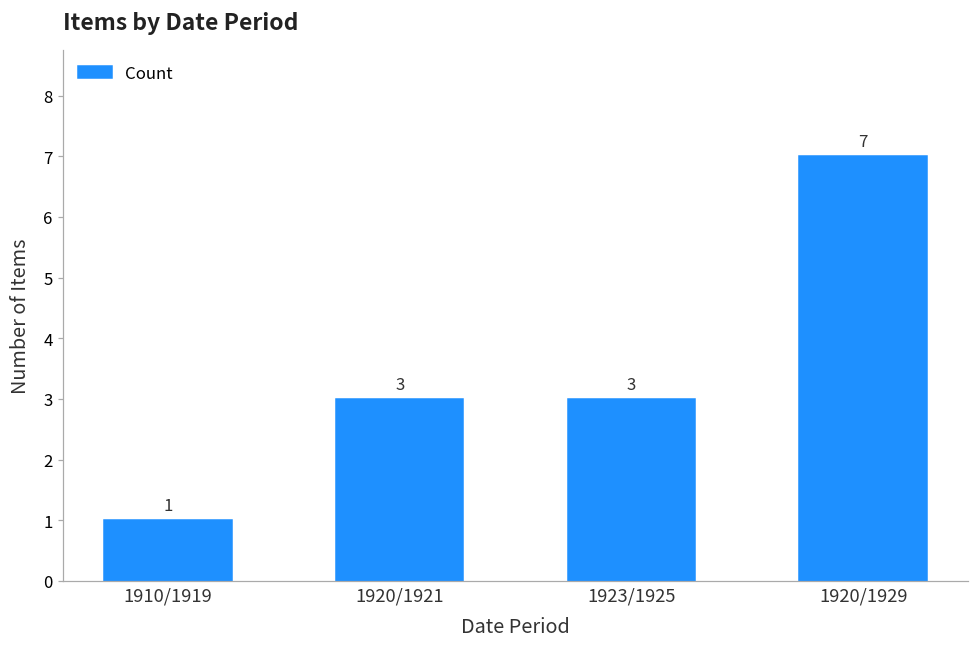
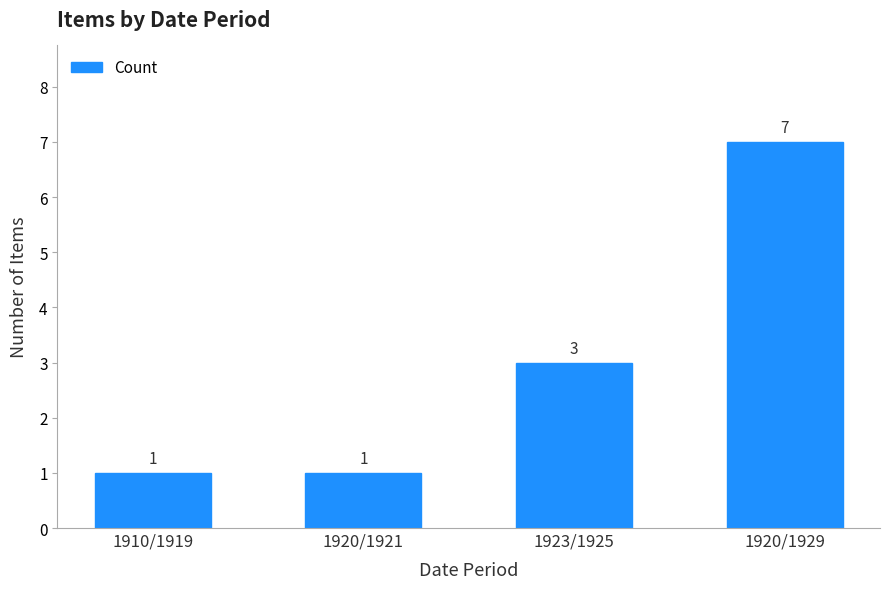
1920/1921: 3 -> 1
